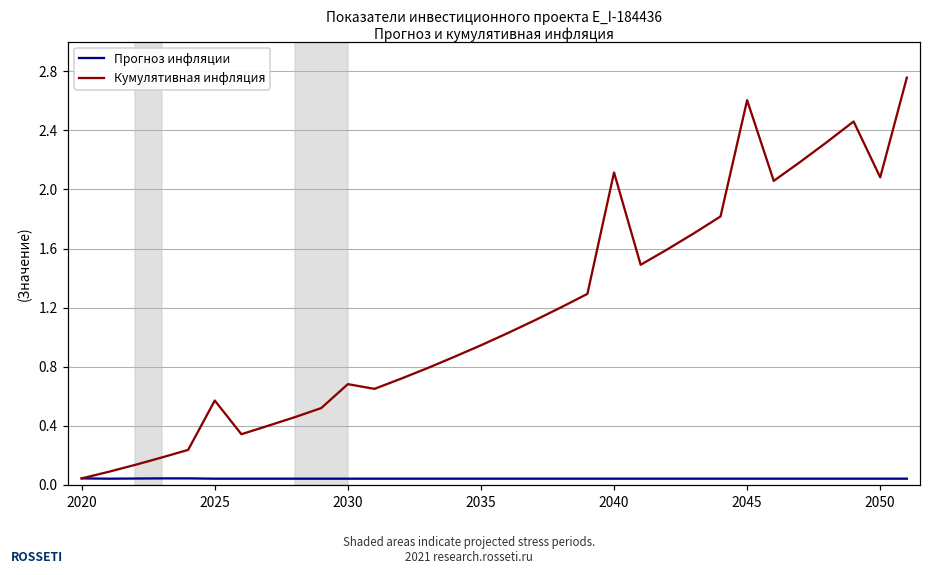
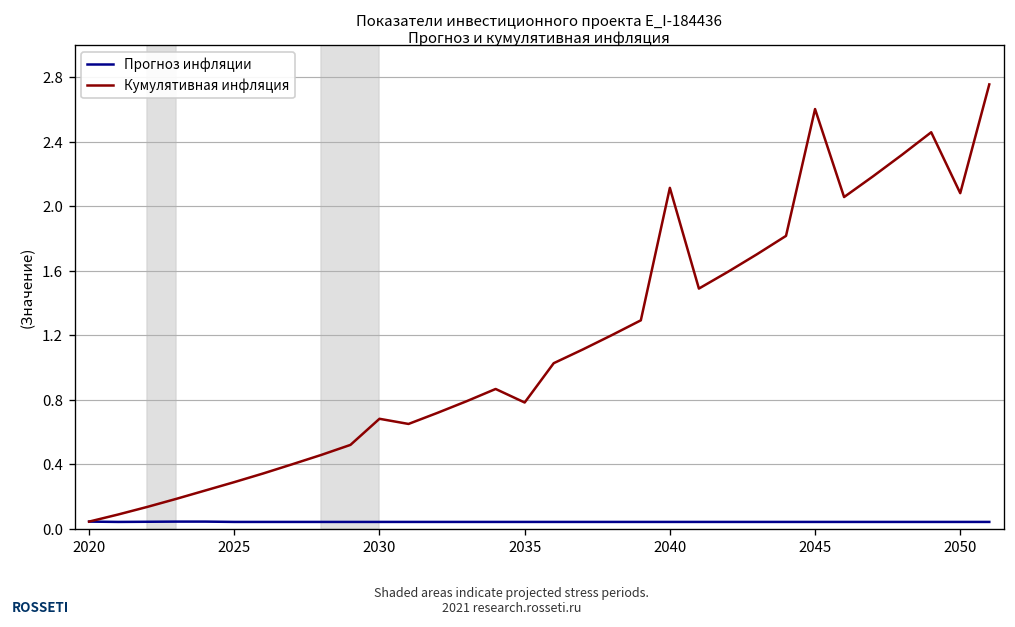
Кумулятивная инфляция, 2025: 0.57 -> 0.29
Кумулятивная инфляция, 2035: 0.95 -> 0.78
